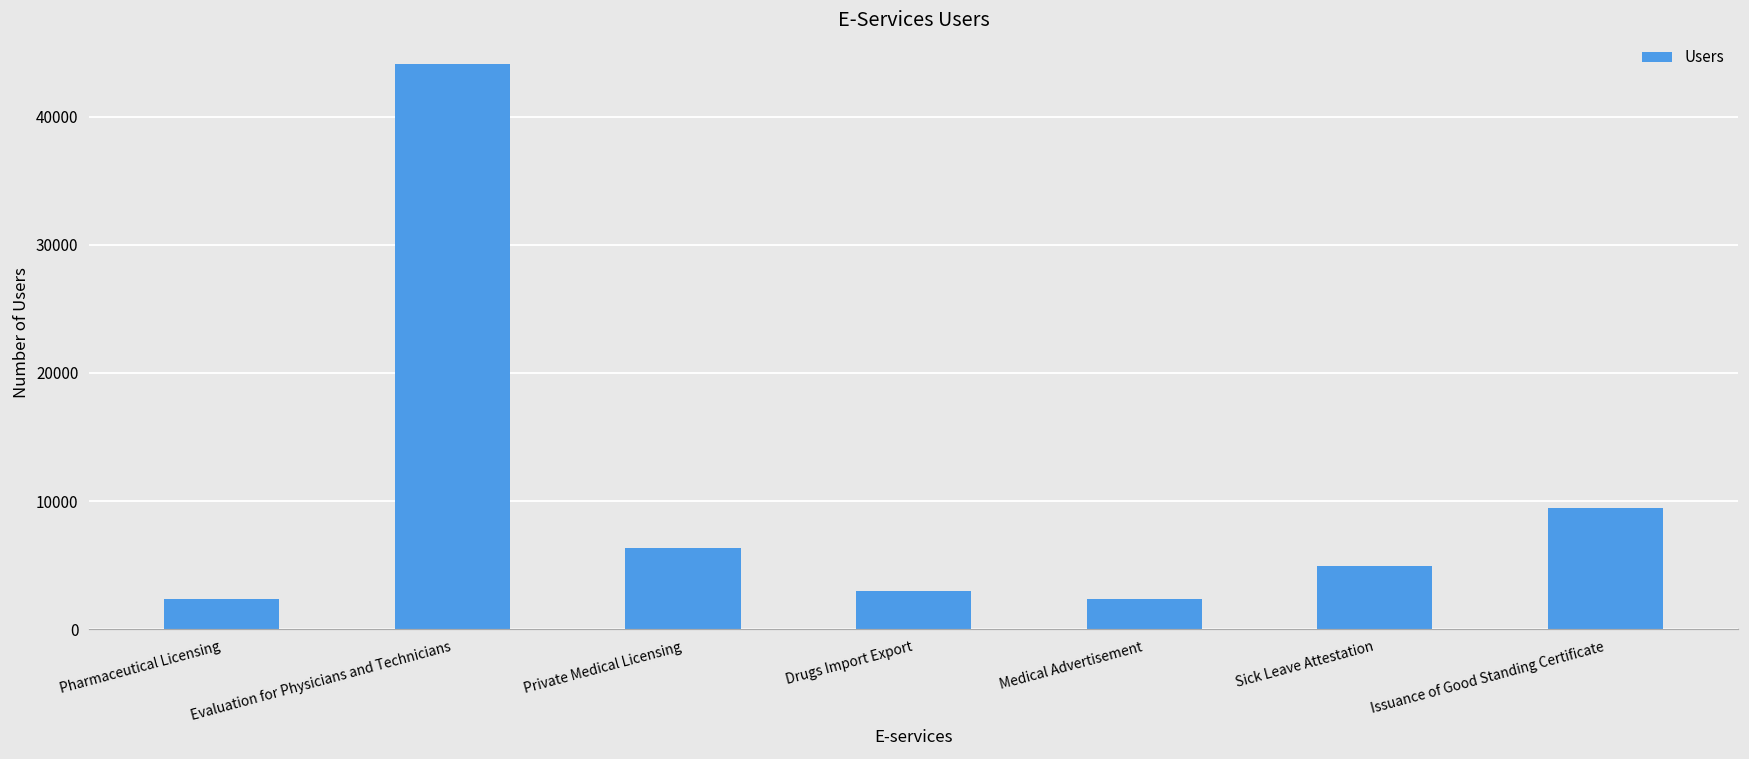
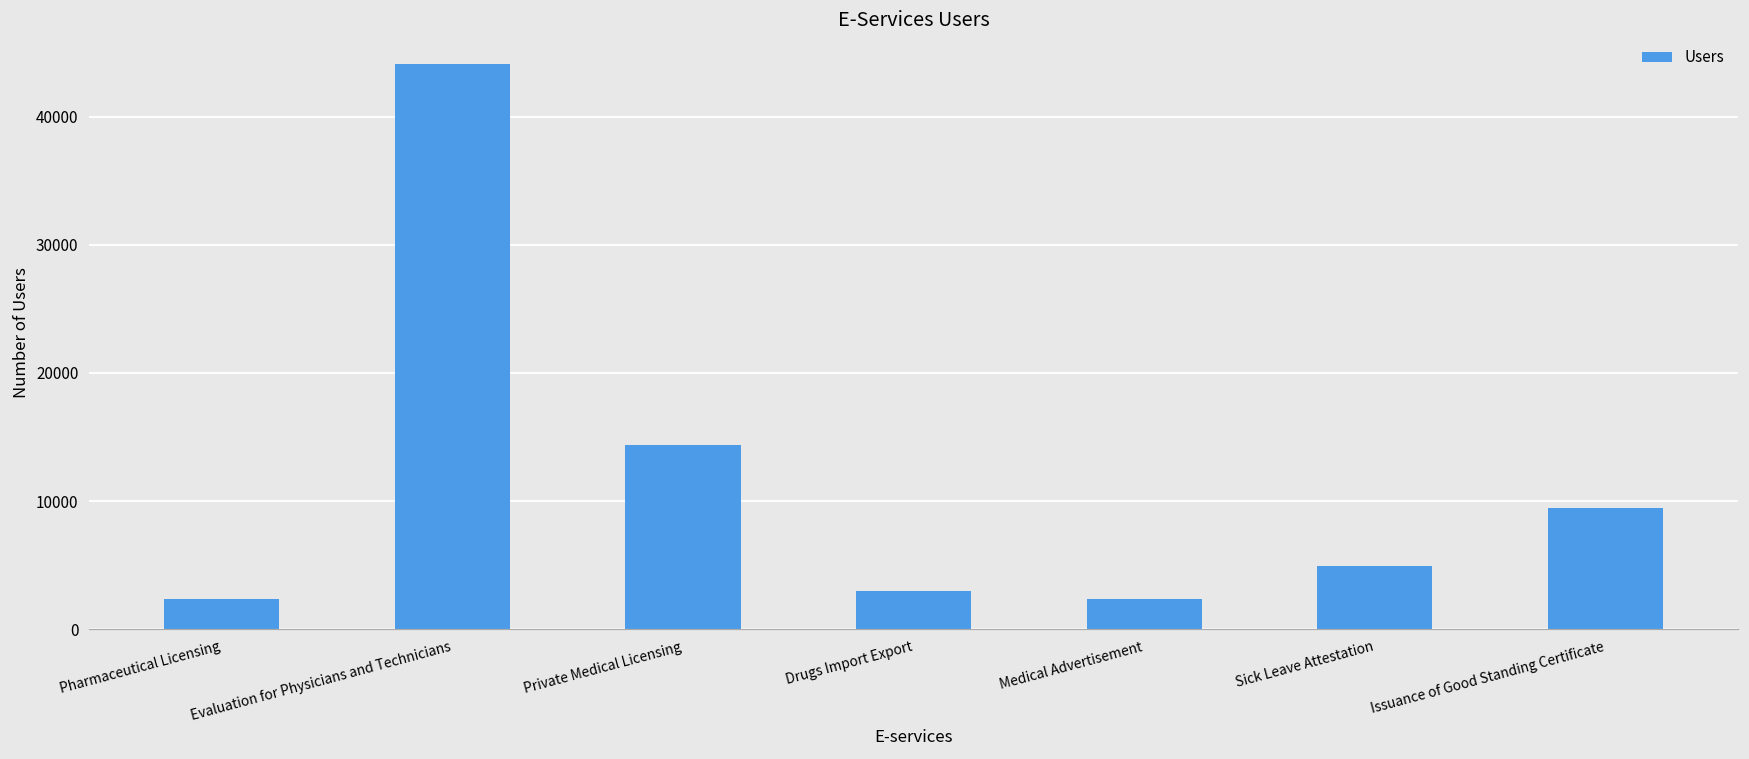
Private Medical Licensing: 6300 -> 14300
